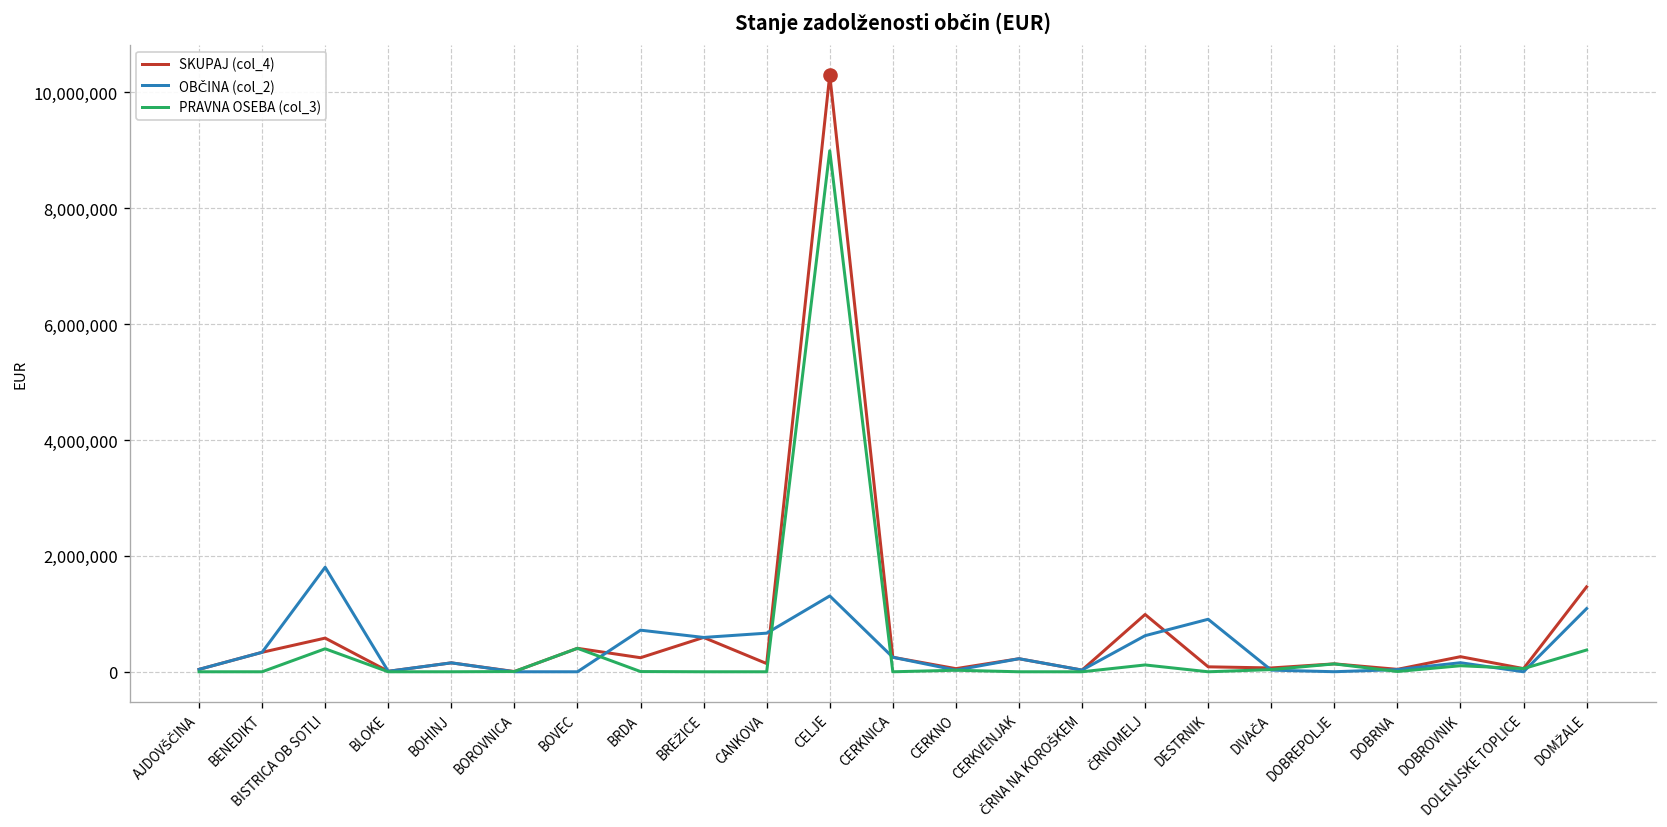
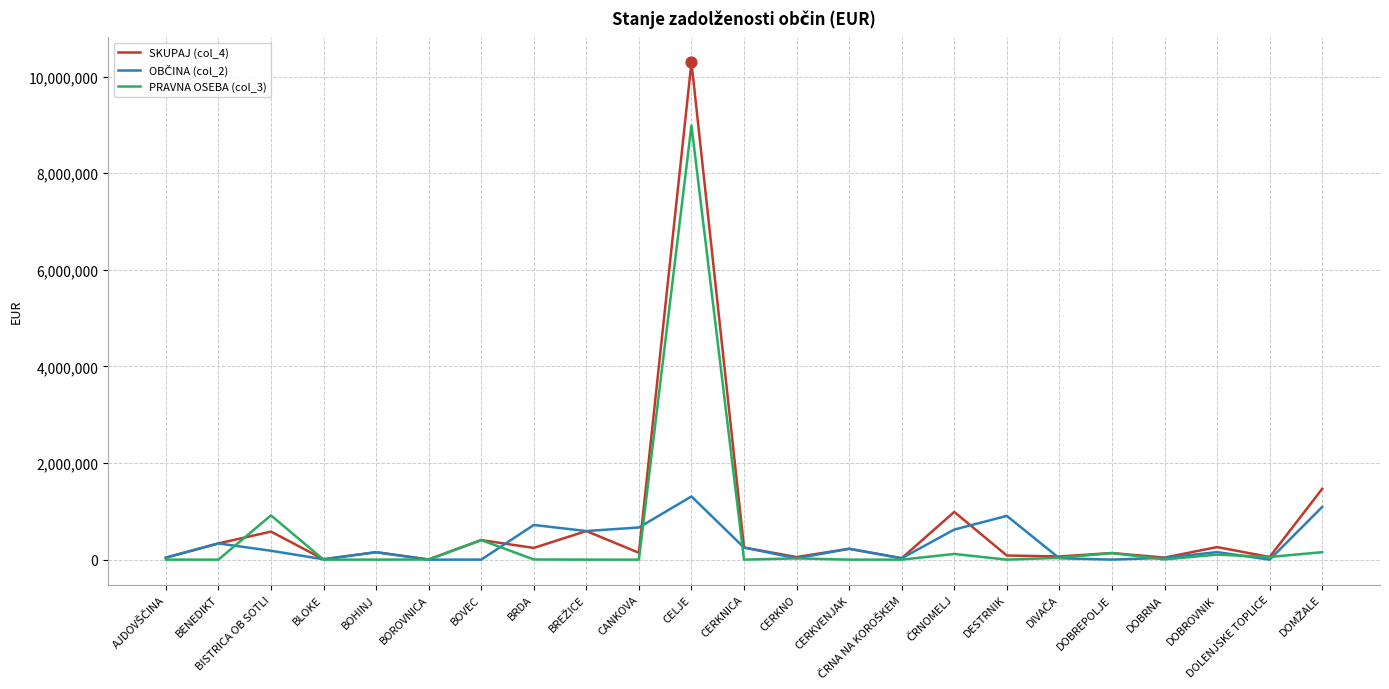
OBČINA (col_2), BISTRICA OB SOTLI: 1,800,000 -> 200,000
PRAVNA OSEBA (col_3), BISTRICA OB SOTLI: 400,000 -> 900,000
PRAVNA OSEBA (col_3), DOMŽALE: 400,000 -> 200,000
